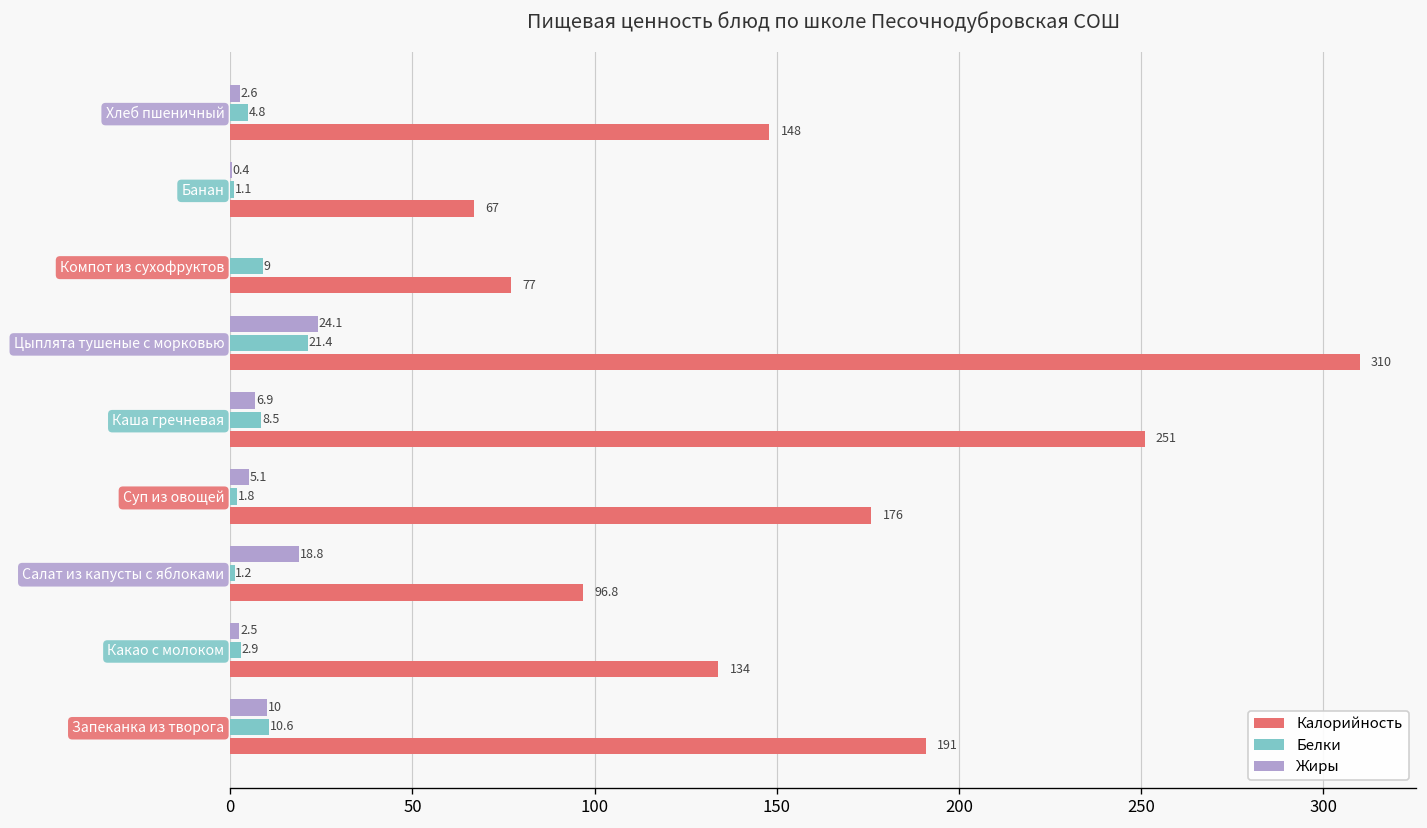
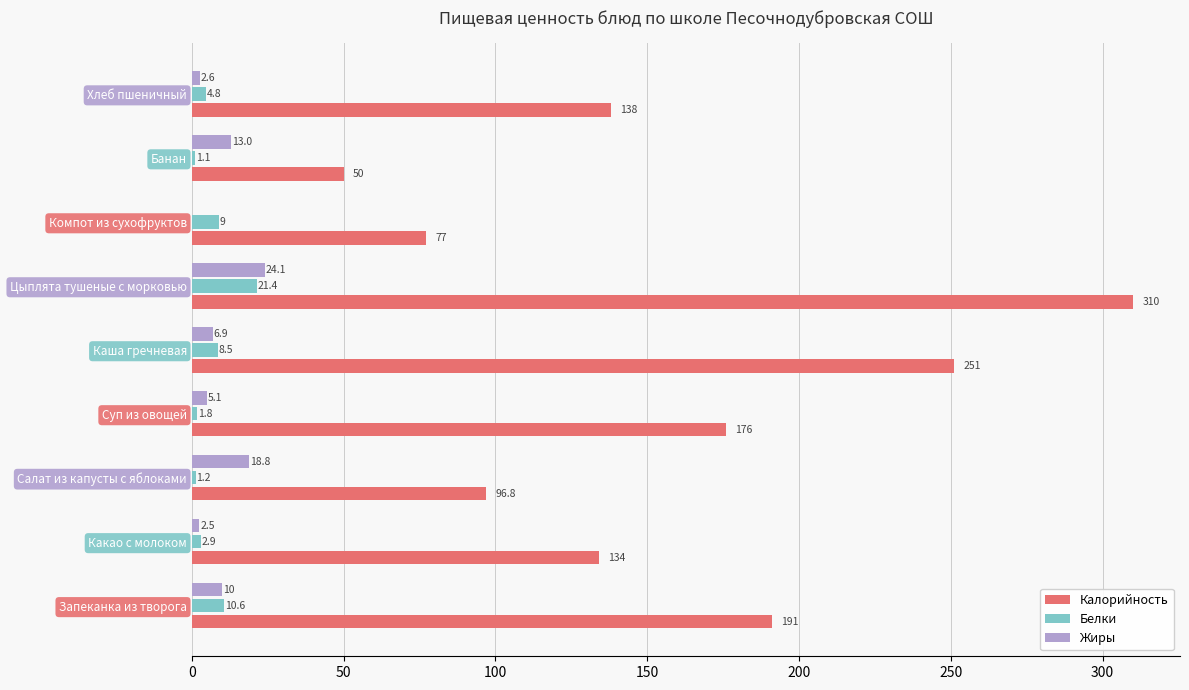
Калорийность, Хлеб пшеничный: 148 -> 138
Жиры, Банан: 0.4 -> 13.0
Калорийность, Банан: 67 -> 50
